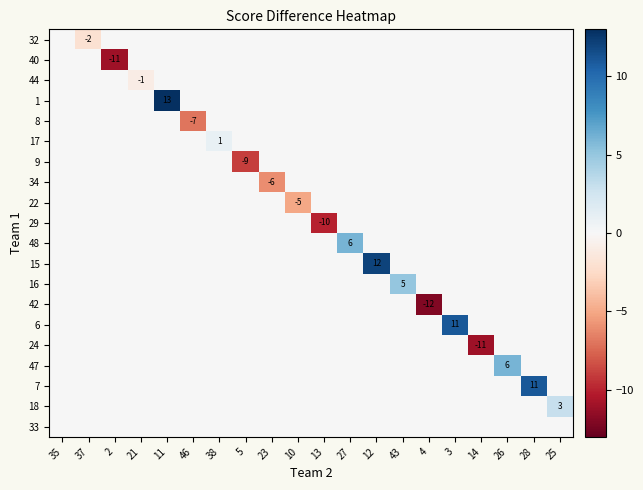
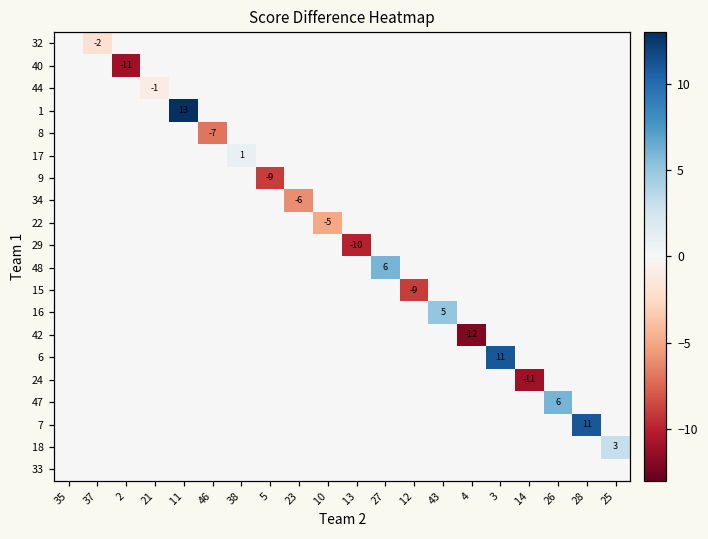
15, 12: 12 -> -9
